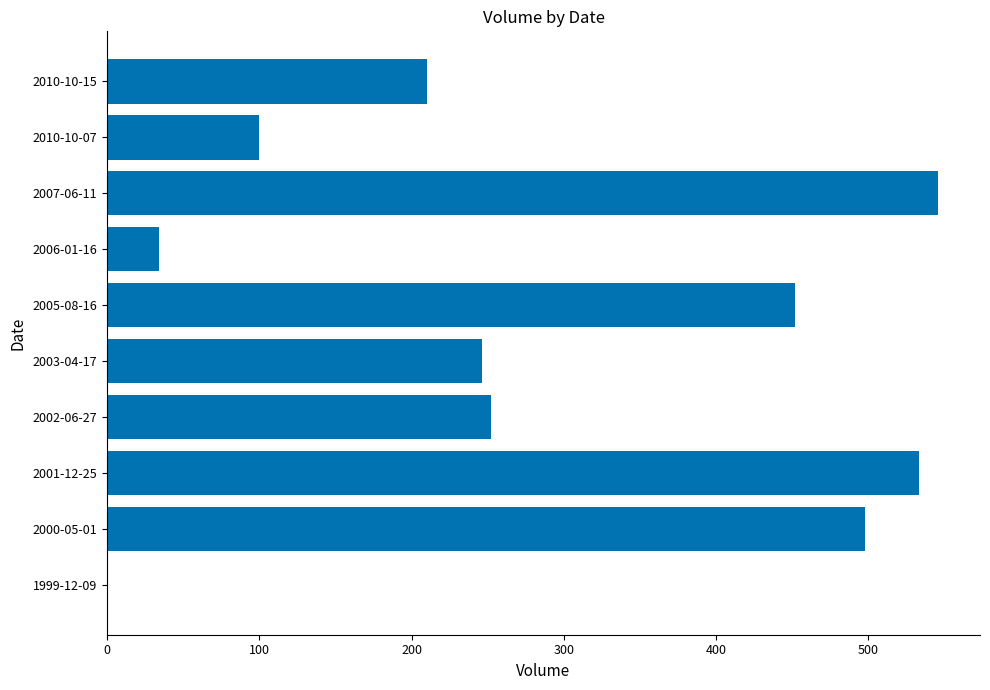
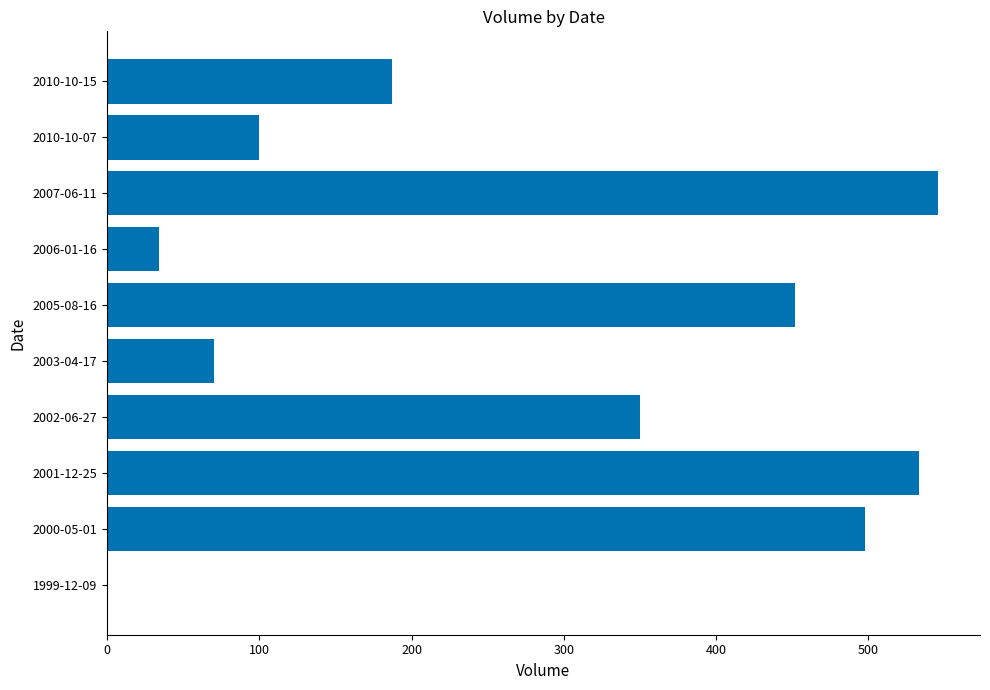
2010-10-15: 210 -> 187
2003-04-17: 246 -> 70
2002-06-27: 252 -> 350
